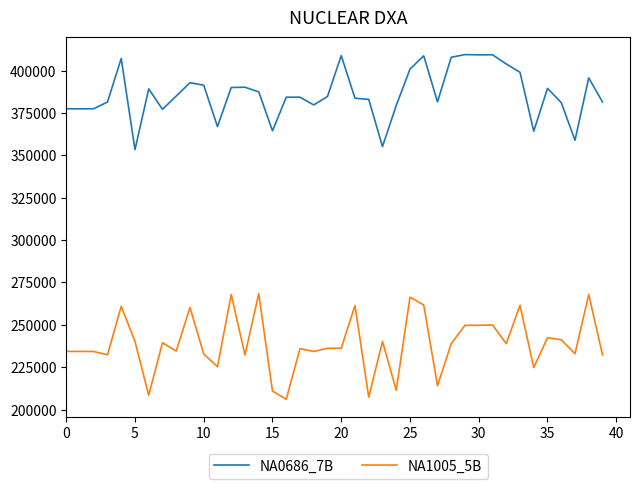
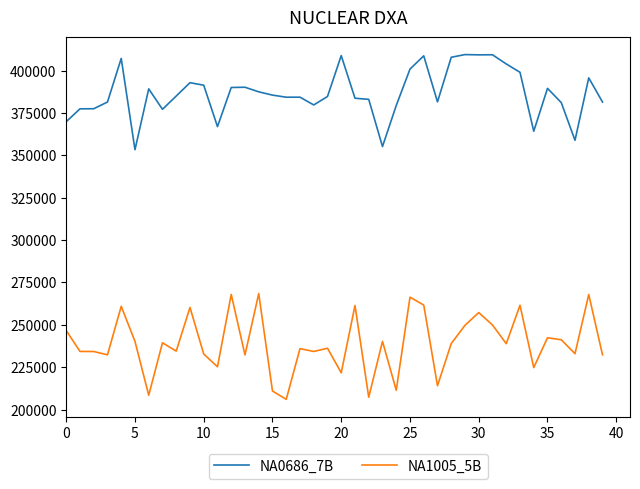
NA0686_7B, 0: 377000 -> 370000
NA1005_5B, 0: 234000 -> 247000
NA0686_7B, 15: 364000 -> 386000
NA1005_5B, 20: 236000 -> 222000
NA1005_5B, 30: 250000 -> 257000
